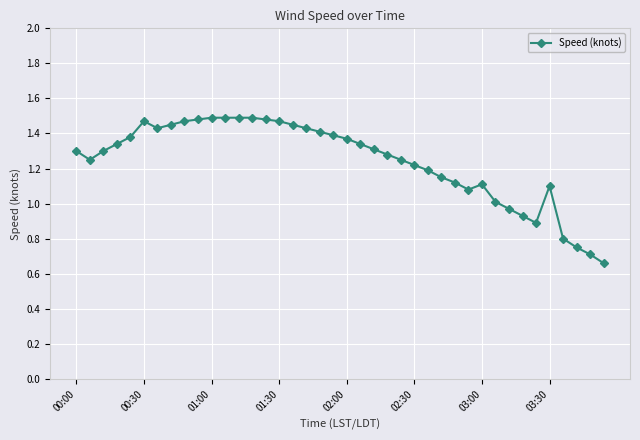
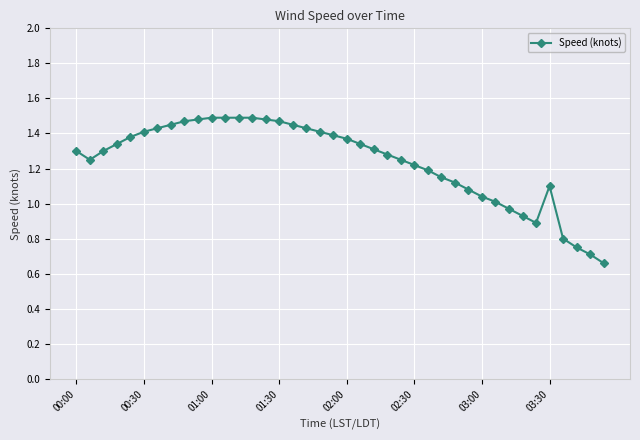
00:30: 1.47 -> 1.41
03:00: 1.11 -> 1.04
